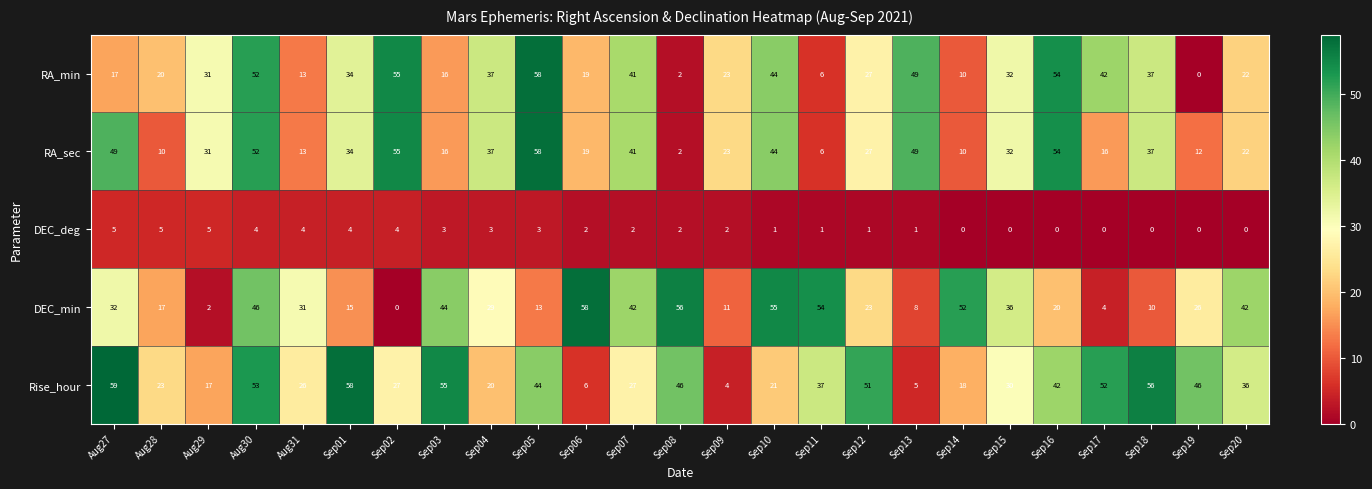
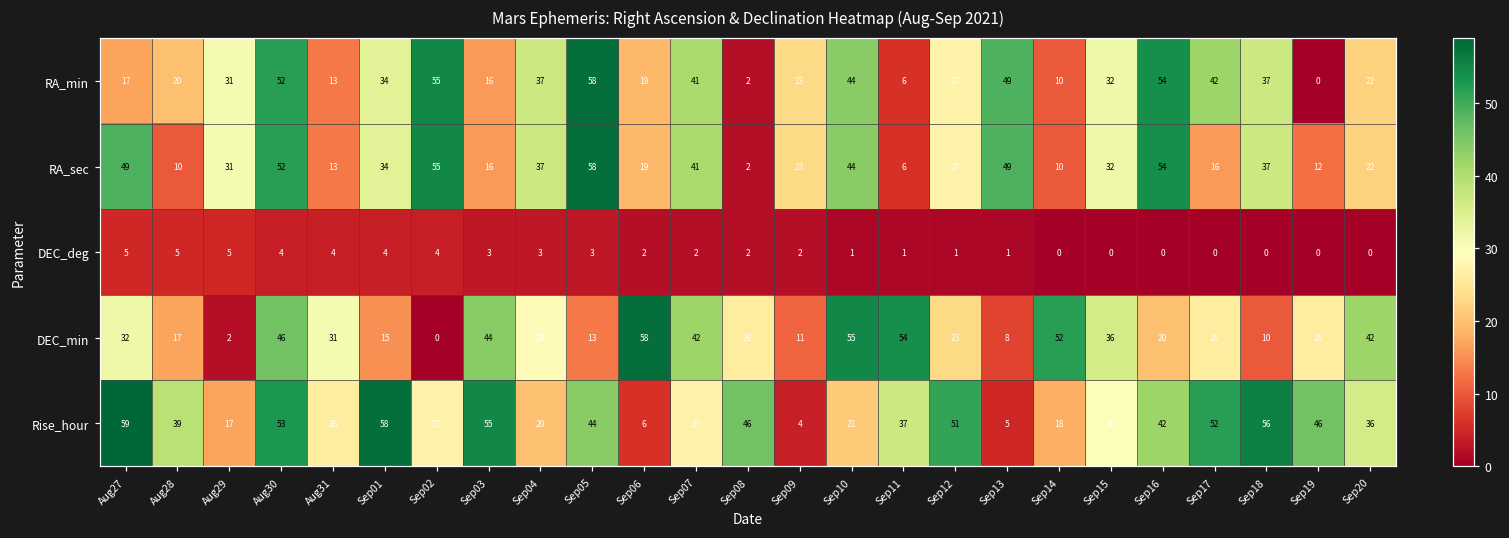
DEC_min, Sep08: 56 -> 26
DEC_min, Sep17: 4 -> 26
Rise_hour, Aug28: 23 -> 39
